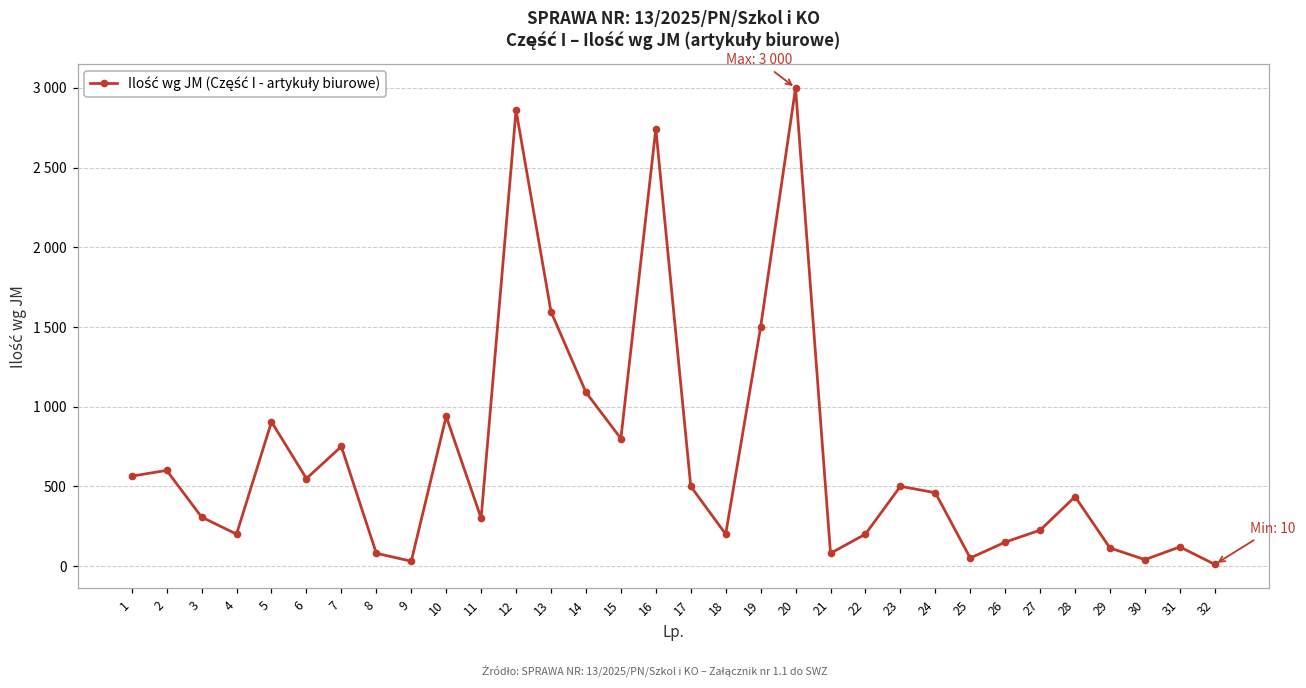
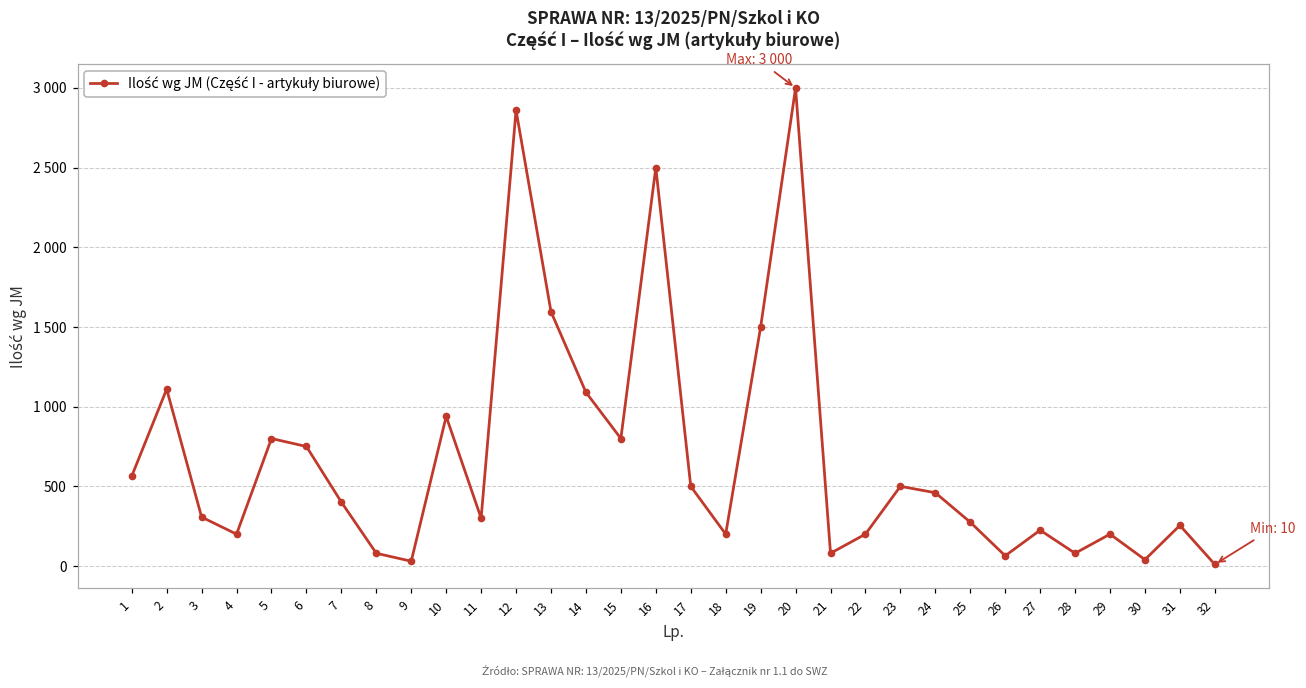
2: 600 -> 1110
5: 910 -> 800
6: 550 -> 750
7: 750 -> 400
16: 2740 -> 2500
25: 50 -> 280
26: 150 -> 60
28: 440 -> 80
29: 110 -> 200
31: 120 -> 260
